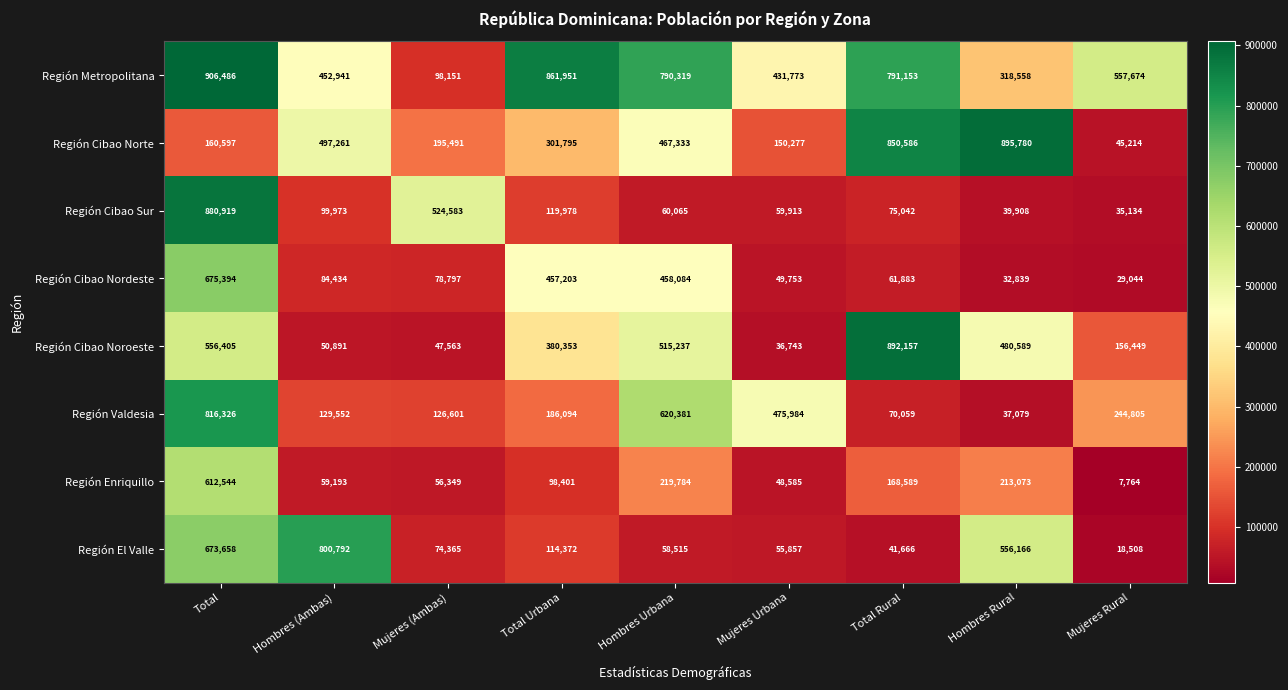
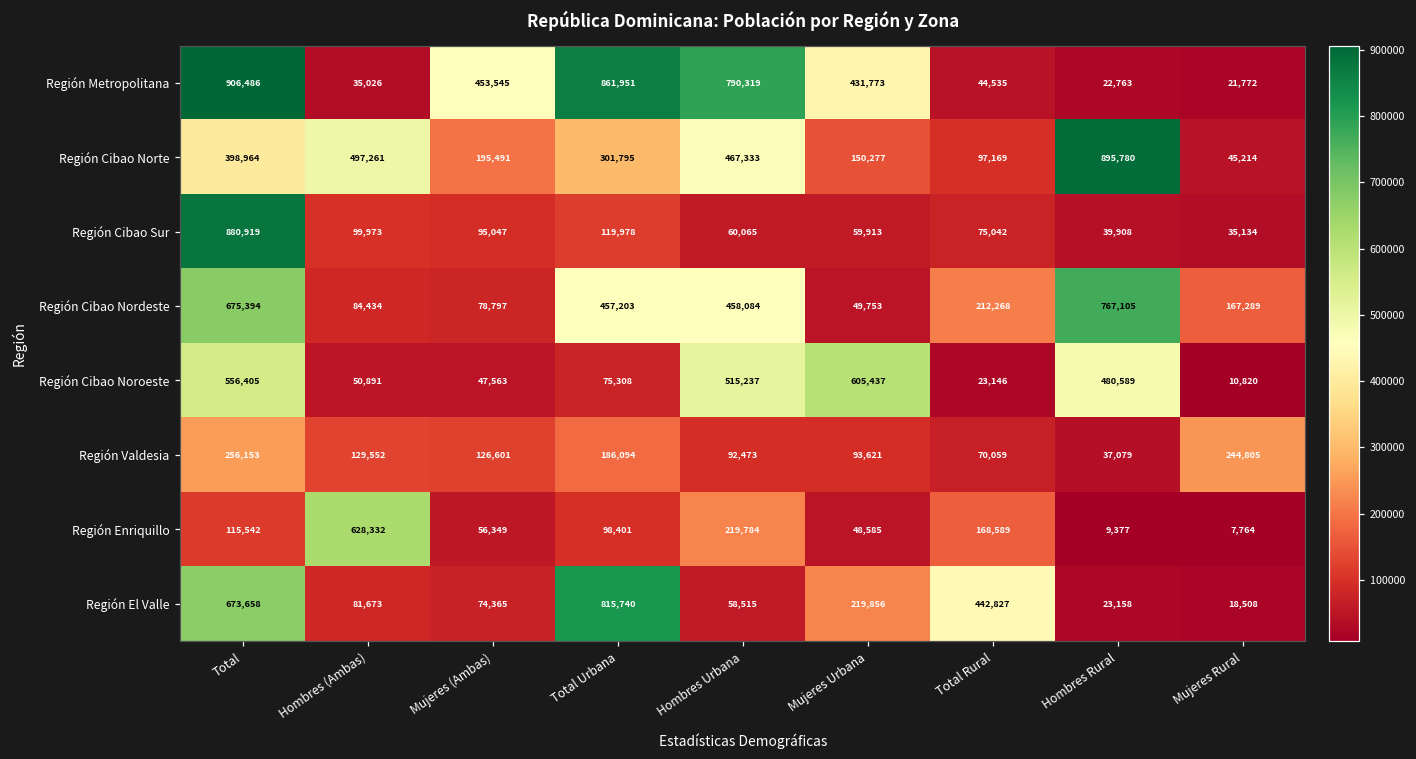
Región Metropolitana, Hombres (Ambas): 452,941 -> 35,026
Región Metropolitana, Mujeres (Ambas): 98,151 -> 453,545
Región Metropolitana, Total Rural: 791,153 -> 44,535
Región Metropolitana, Hombres Rural: 318,558 -> 22,763
Región Metropolitana, Mujeres Rural: 557,674 -> 21,772
Región Cibao Norte, Total: 160,597 -> 398,964
Región Cibao Norte, Total Rural: 850,586 -> 97,169
Región Cibao Sur, Mujeres (Ambas): 524,583 -> 95,047
Región Cibao Nordeste, Total Rural: 61,883 -> 212,268
Región Cibao Nordeste, Hombres Rural: 32,839 -> 767,105
Región Cibao Nordeste, Mujeres Rural: 29,044 -> 167,289
Región Cibao Noroeste, Total Urbana: 380,353 -> 75,308
Región Cibao Noroeste, Mujeres Urbana: 36,743 -> 605,437
Región Cibao Noroeste, Total Rural: 892,157 -> 23,146
Región Cibao Noroeste, Mujeres Rural: 156,449 -> 10,820
Región Valdesia, Total: 816,326 -> 256,153
Región Valdesia, Hombres Urbana: 620,381 -> 92,473
Región Valdesia, Mujeres Urbana: 475,984 -> 93,621
Región Enriquillo, Total: 612,544 -> 115,542
Región Enriquillo, Hombres (Ambas): 59,193 -> 628,332
Región Enriquillo, Hombres Rural: 213,073 -> 9,377
Región El Valle, Hombres (Ambas): 800,792 -> 81,673
Región El Valle, Total Urbana: 114,372 -> 815,740
Región El Valle, Mujeres Urbana: 55,857 -> 219,856
Región El Valle, Total Rural: 41,666 -> 442,827
Región El Valle, Hombres Rural: 556,166 -> 23,158
